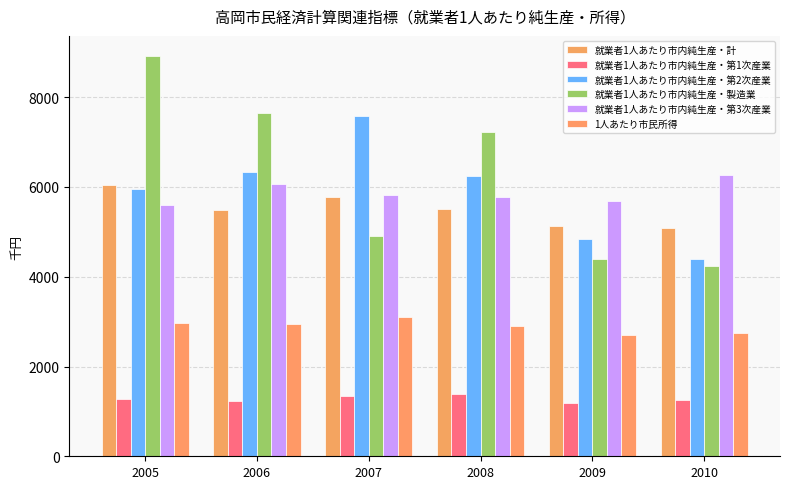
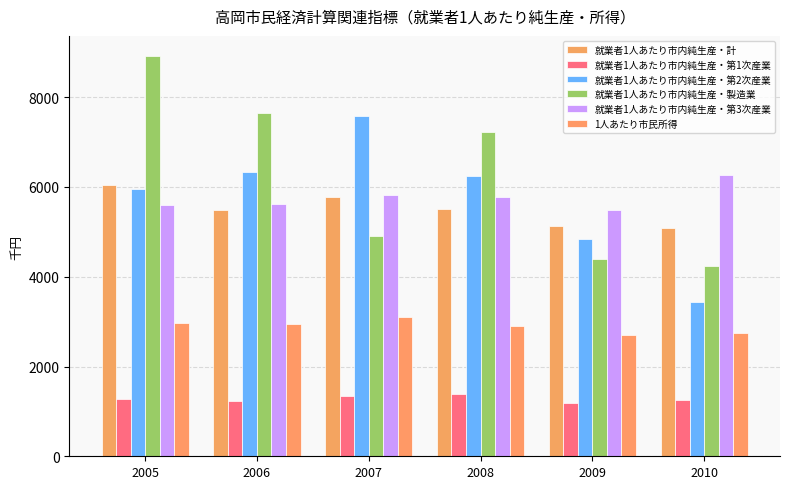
就業者1人あたり市内純生産・第3次産業, 2006: 6100 -> 5600
就業者1人あたり市内純生産・第3次産業, 2009: 5700 -> 5500
就業者1人あたり市内純生産・第2次産業, 2010: 4400 -> 3400
